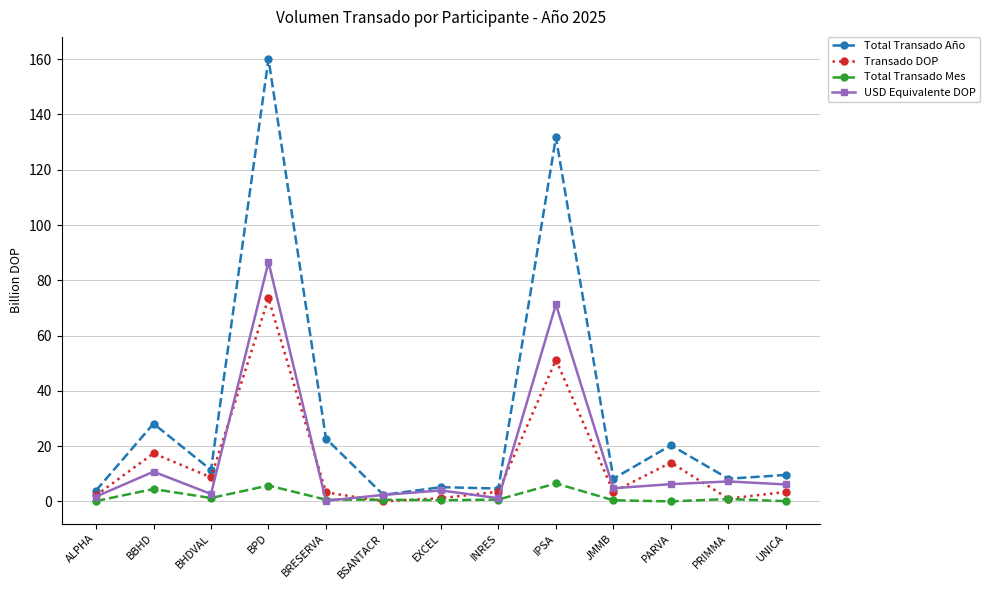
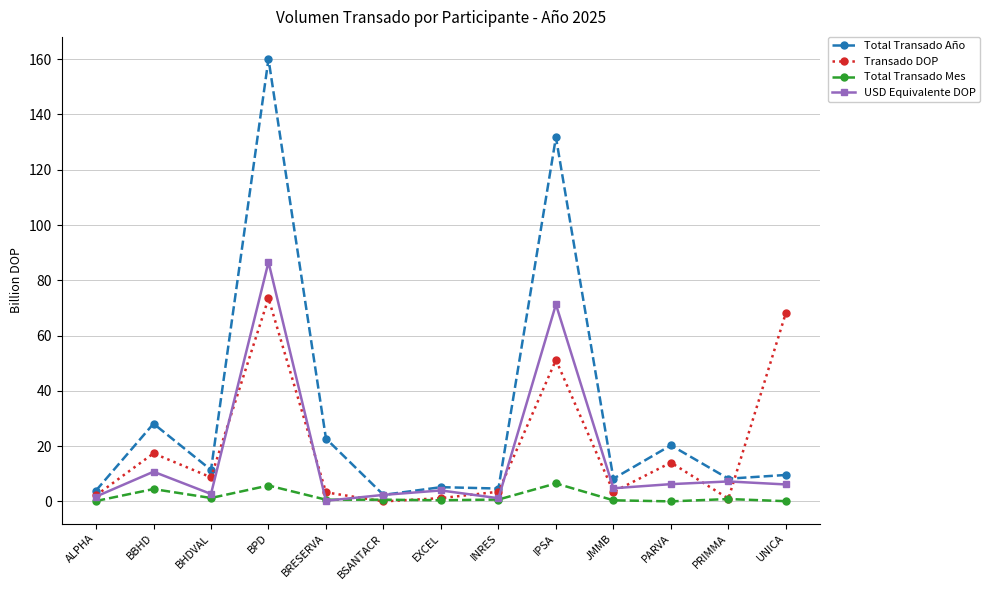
Transado DOP, UNICA: 3 -> 68
